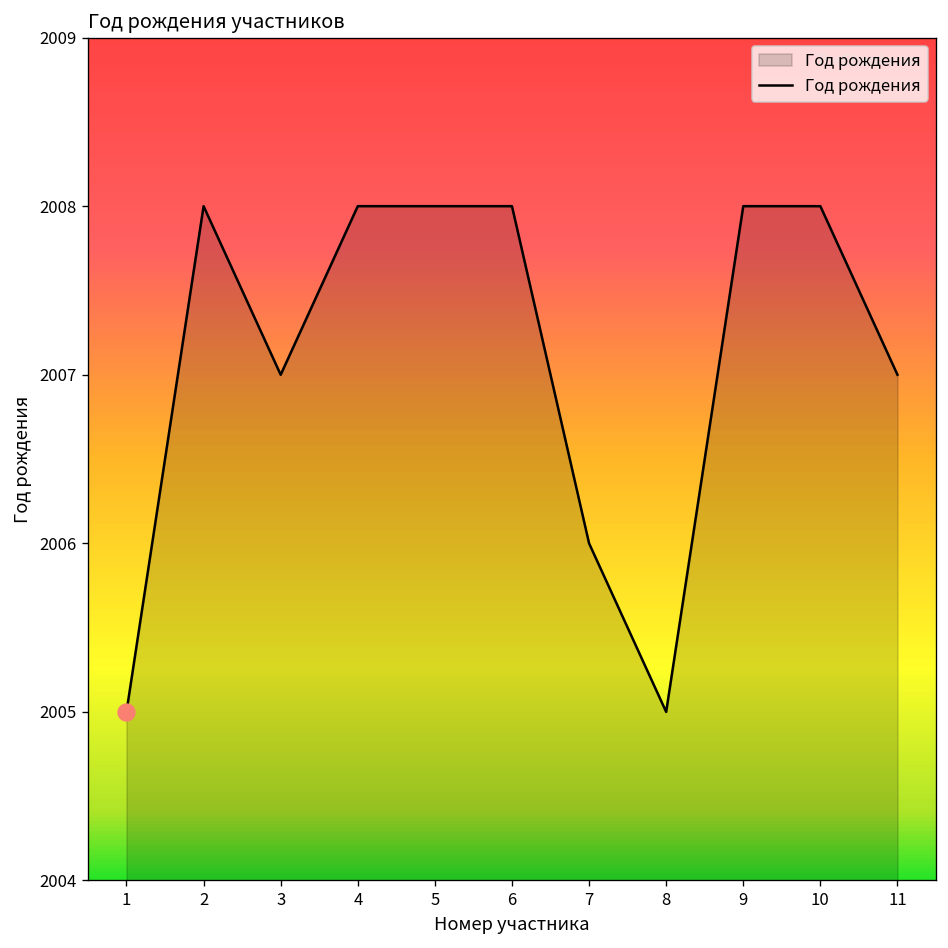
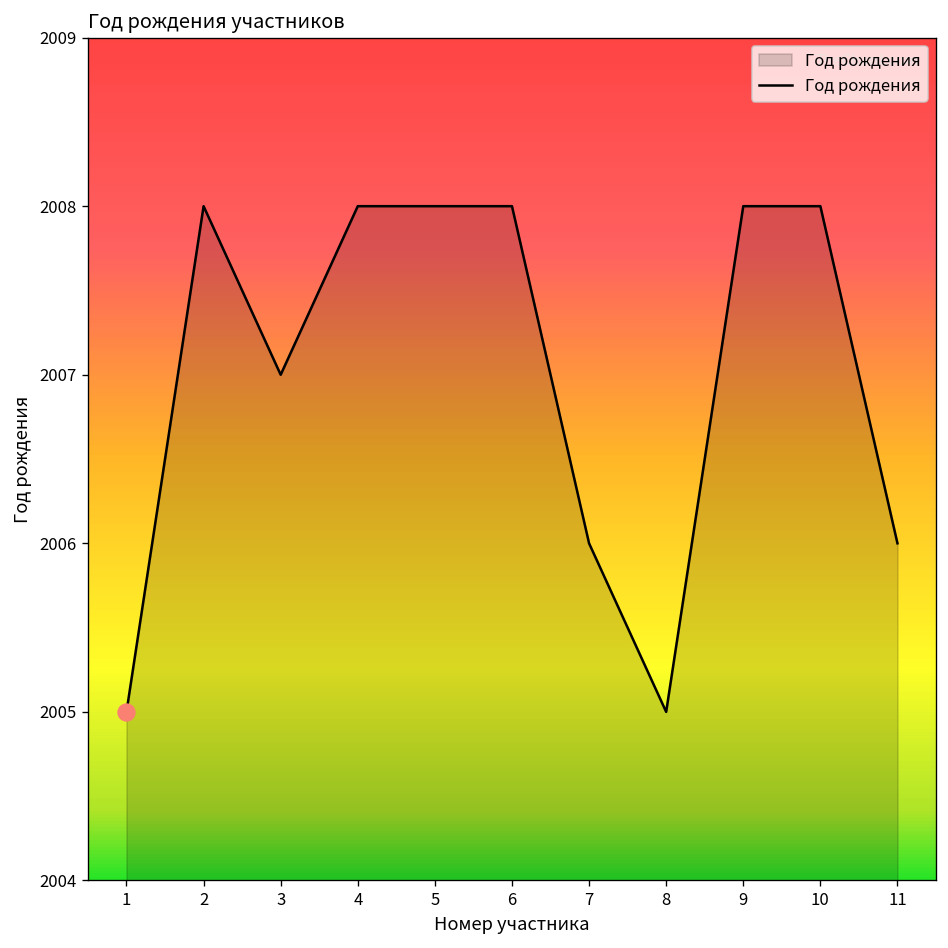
Год рождения, 11: 2007 -> 2006
